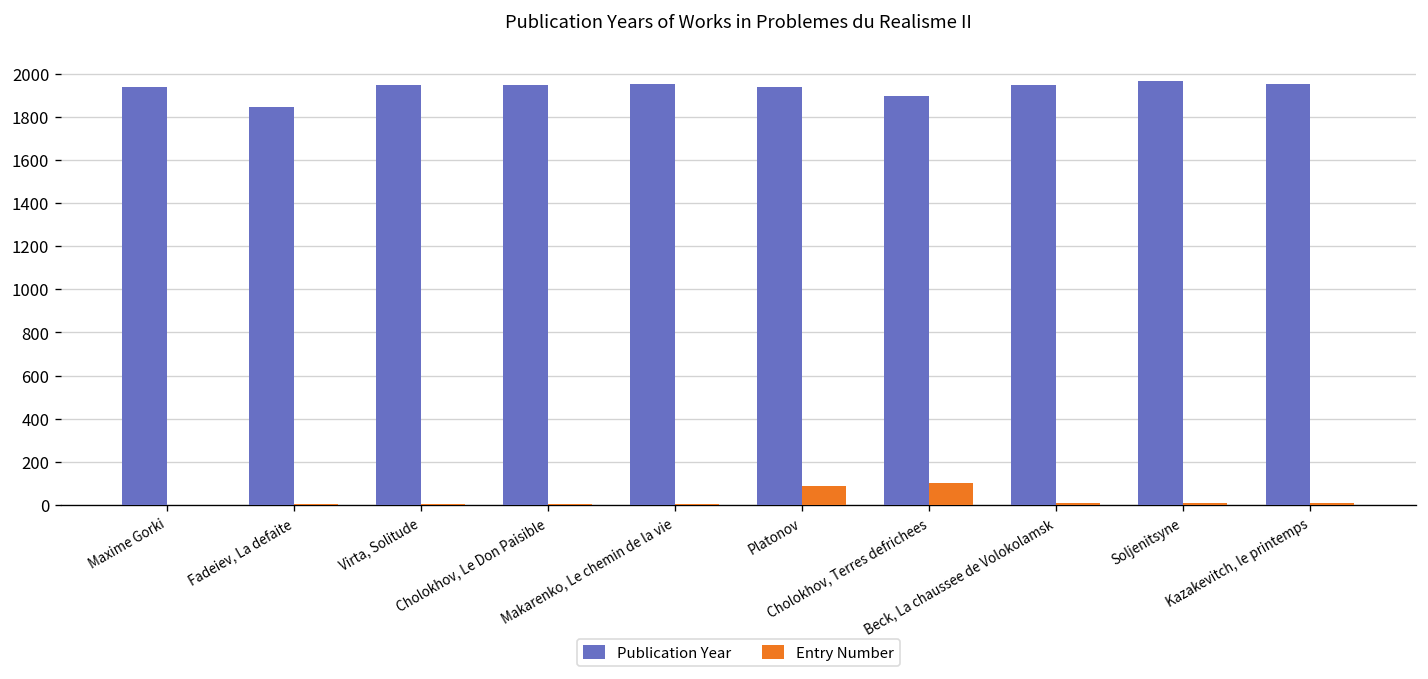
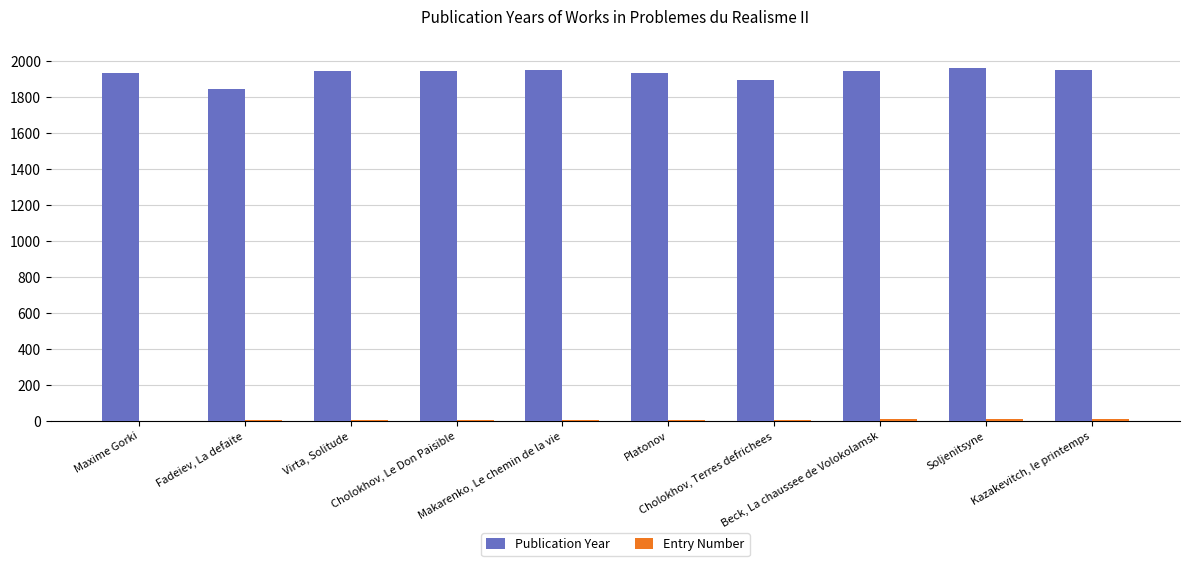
Entry Number, Platonov: 90 -> 10
Entry Number, Cholokhov, Terres defrichees: 100 -> 10
